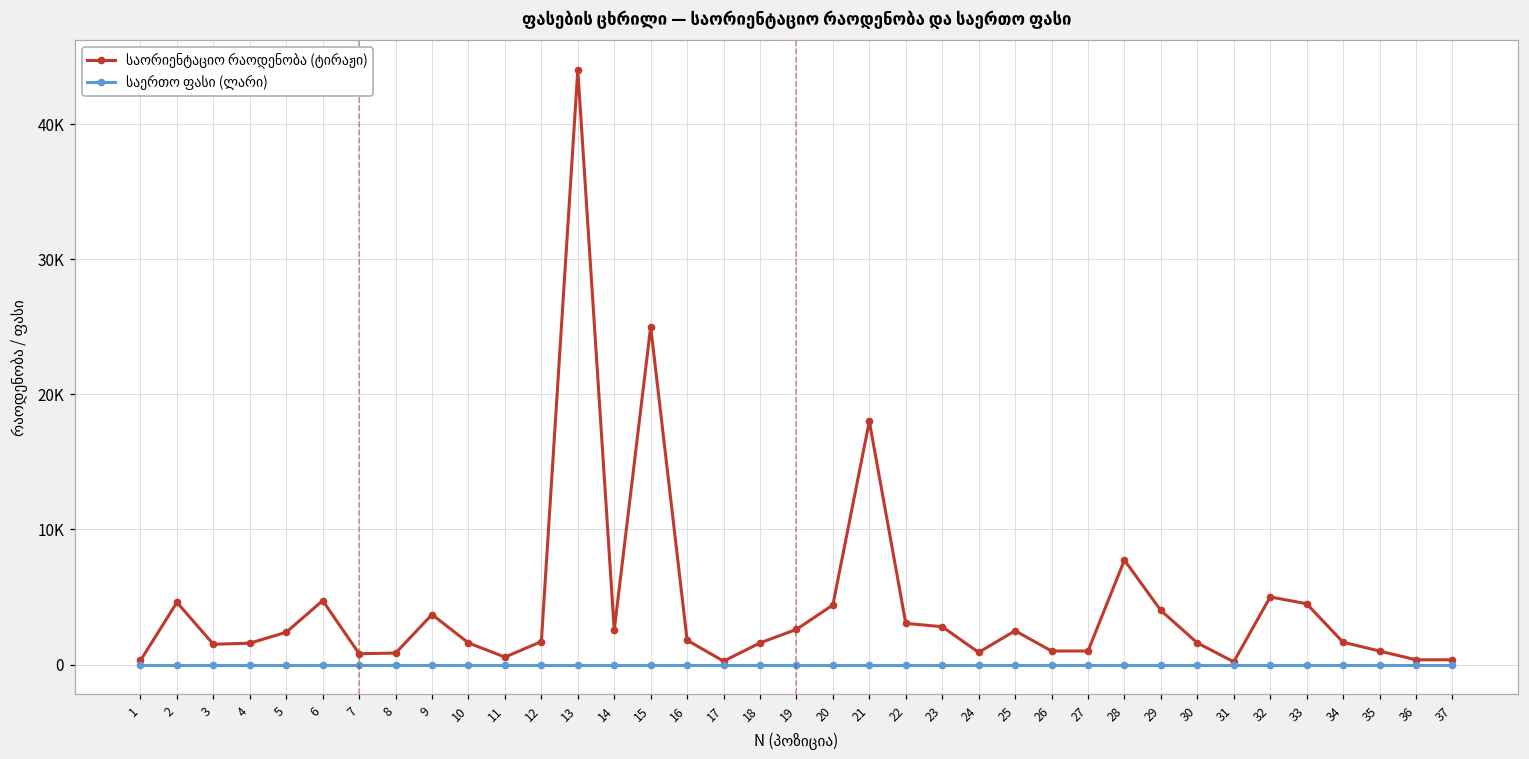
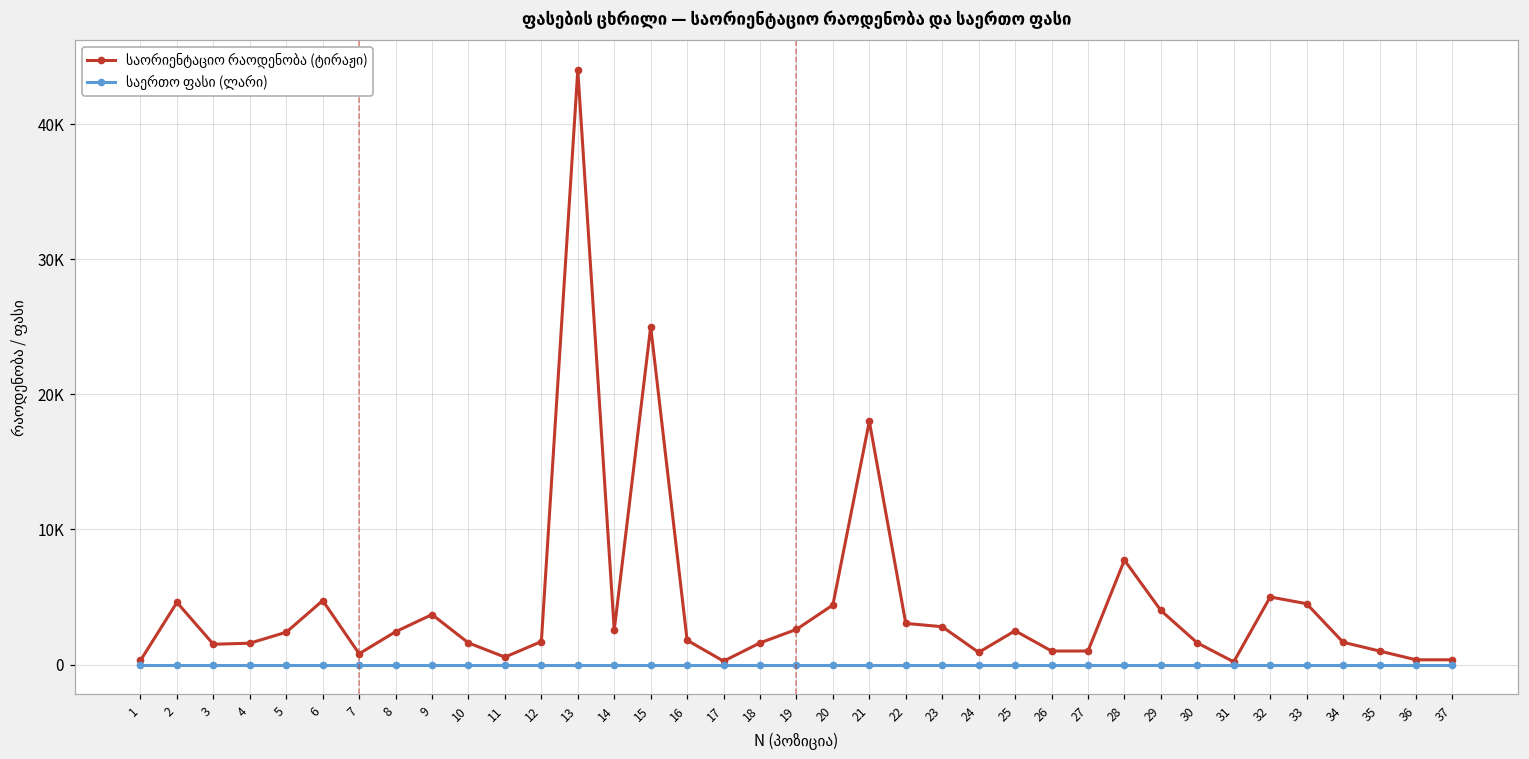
საორიენტაციო რაოდენობა (ტირაჟი), 8: 900 -> 2400
